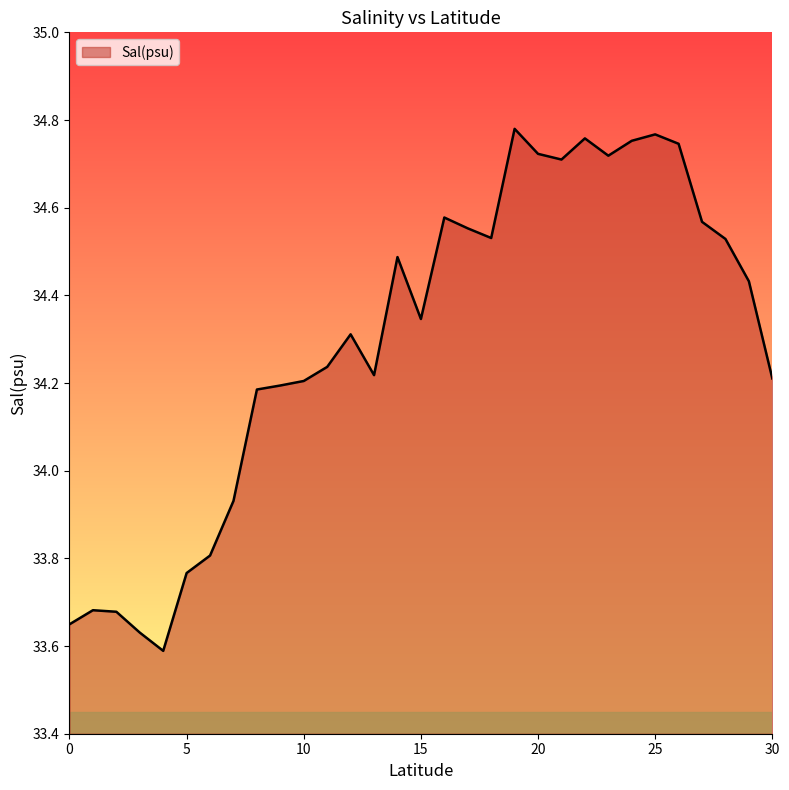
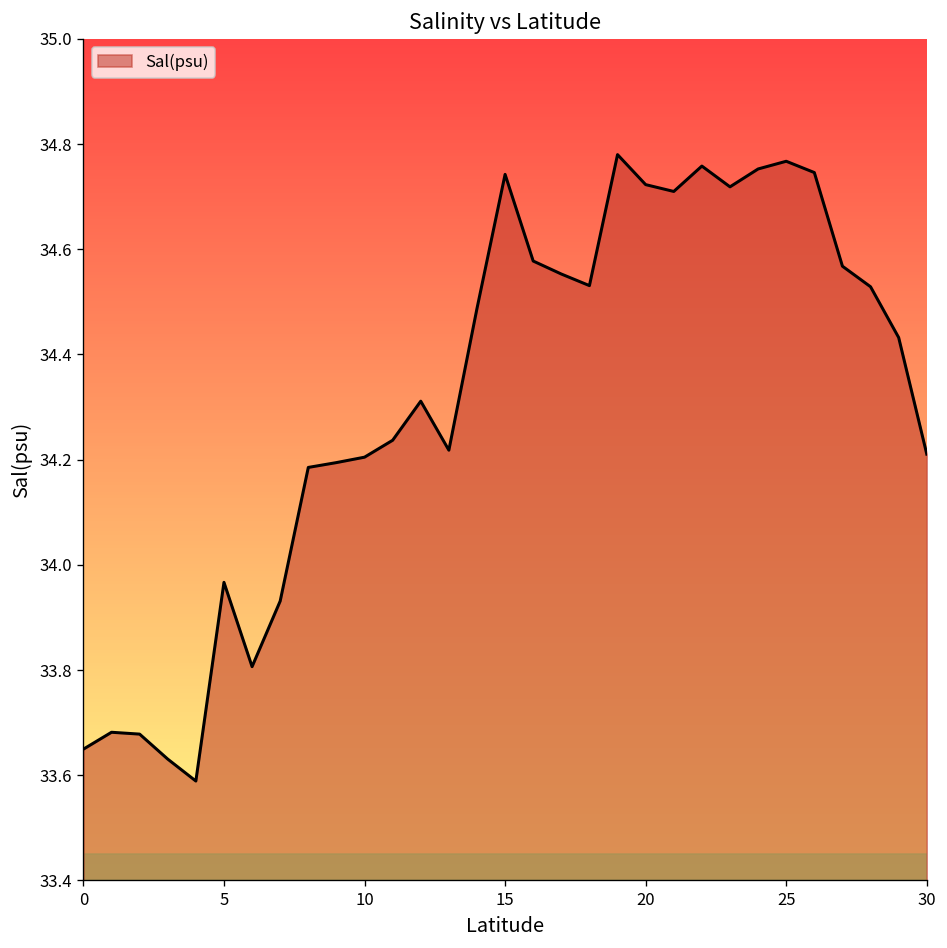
5: 33.77 -> 33.97
15: 34.35 -> 34.74
